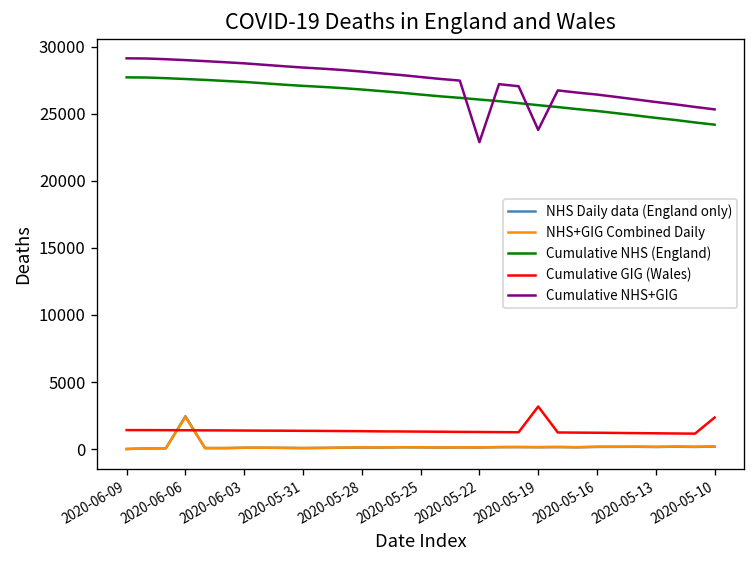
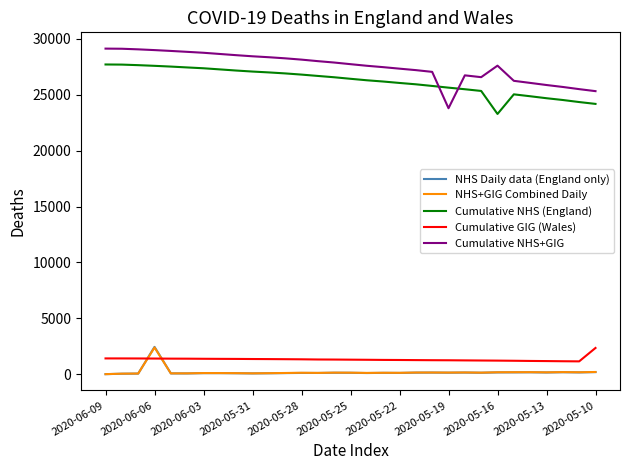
Cumulative NHS+GIG, 2020-05-22: 22900 -> 27300
Cumulative GIG (Wales), 2020-05-19: 3200 -> 1300
Cumulative NHS (England), 2020-05-16: 25200 -> 23300
Cumulative NHS+GIG, 2020-05-16: 26400 -> 27600
